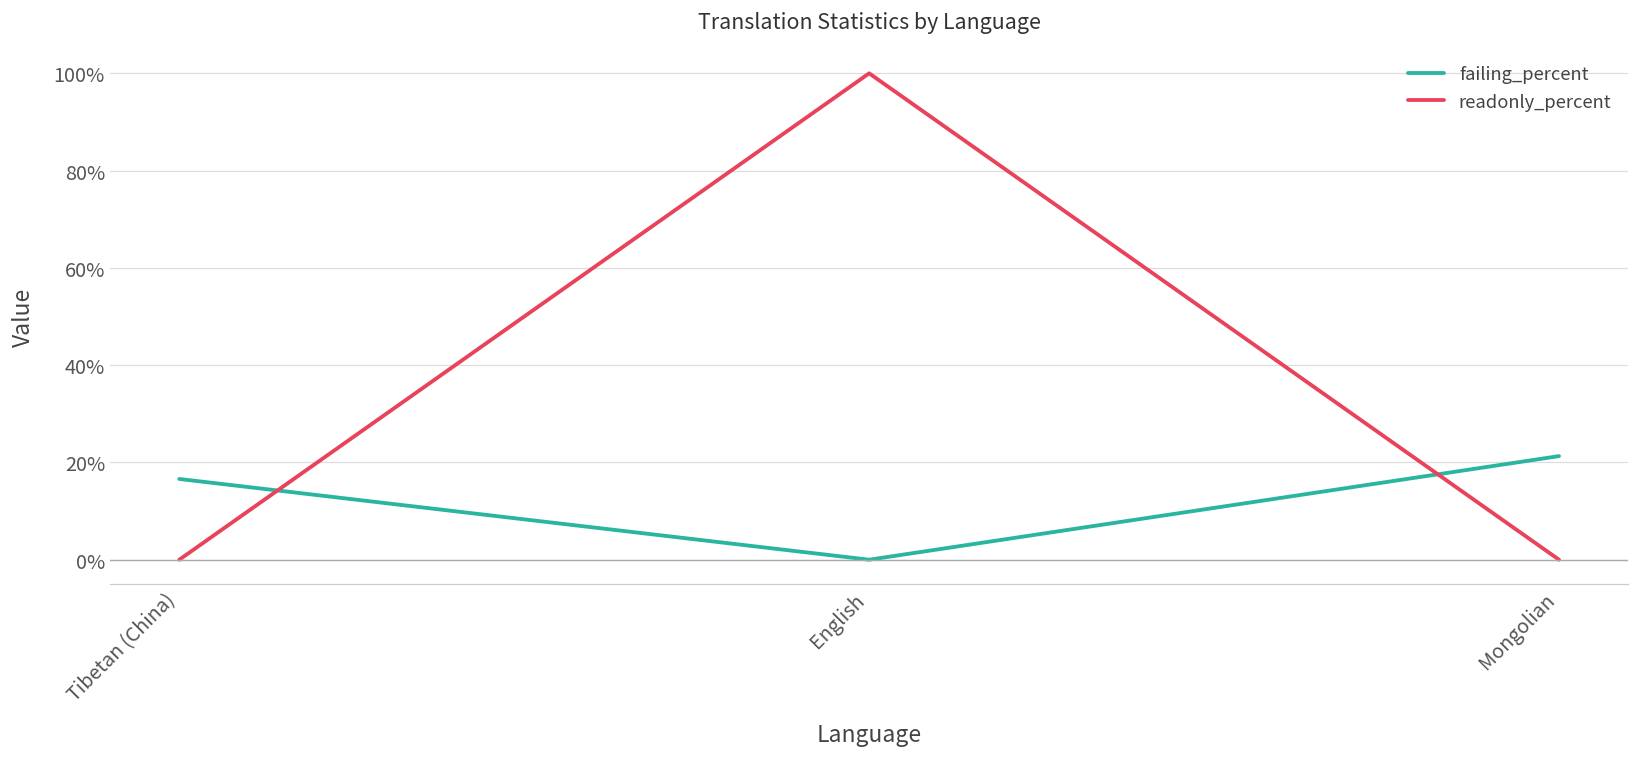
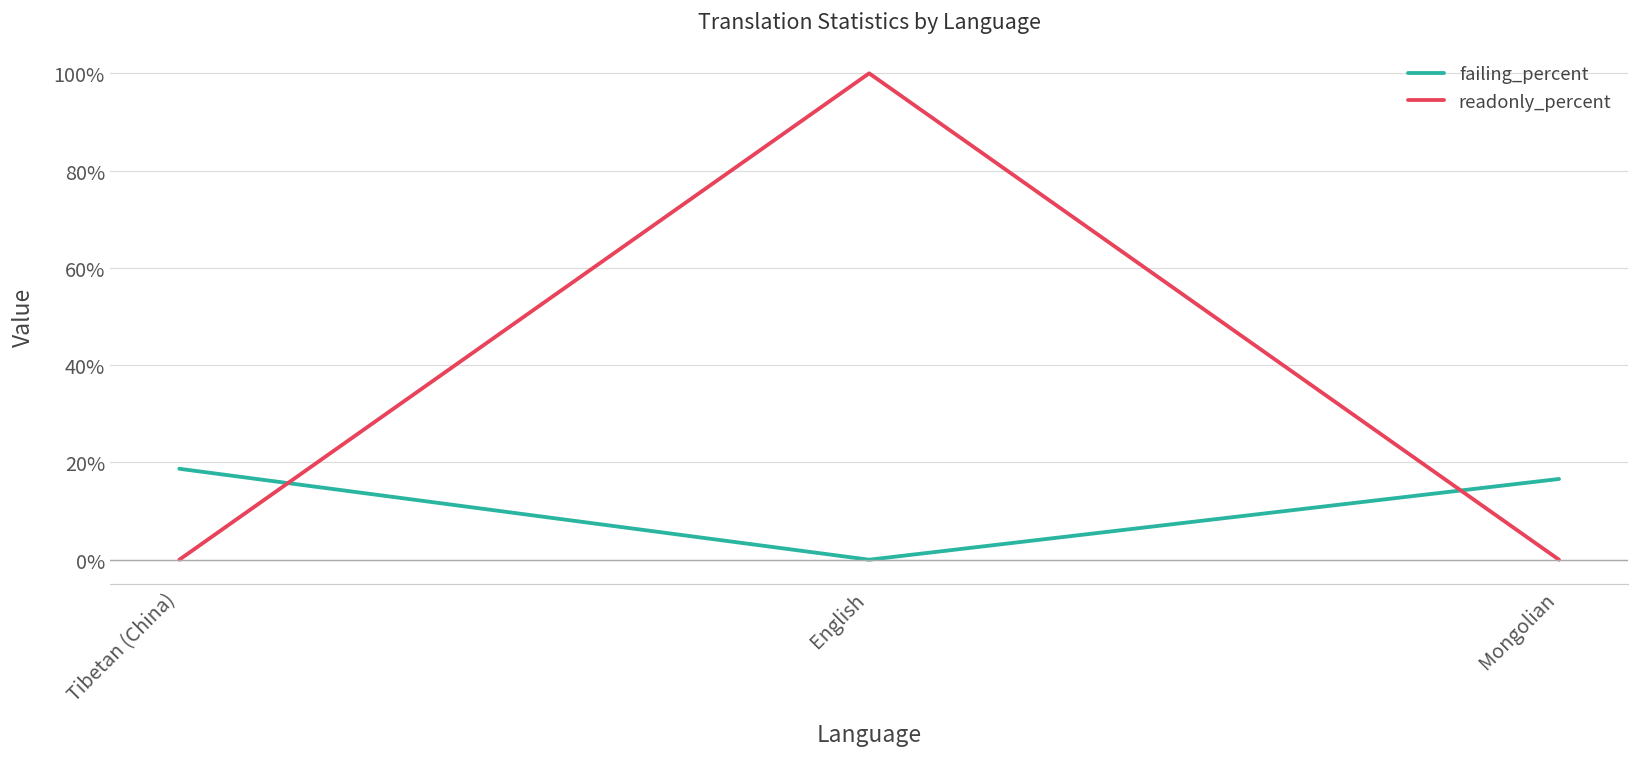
failing_percent, Tibetan (China): 17% -> 19%
failing_percent, Mongolian: 21% -> 17%
